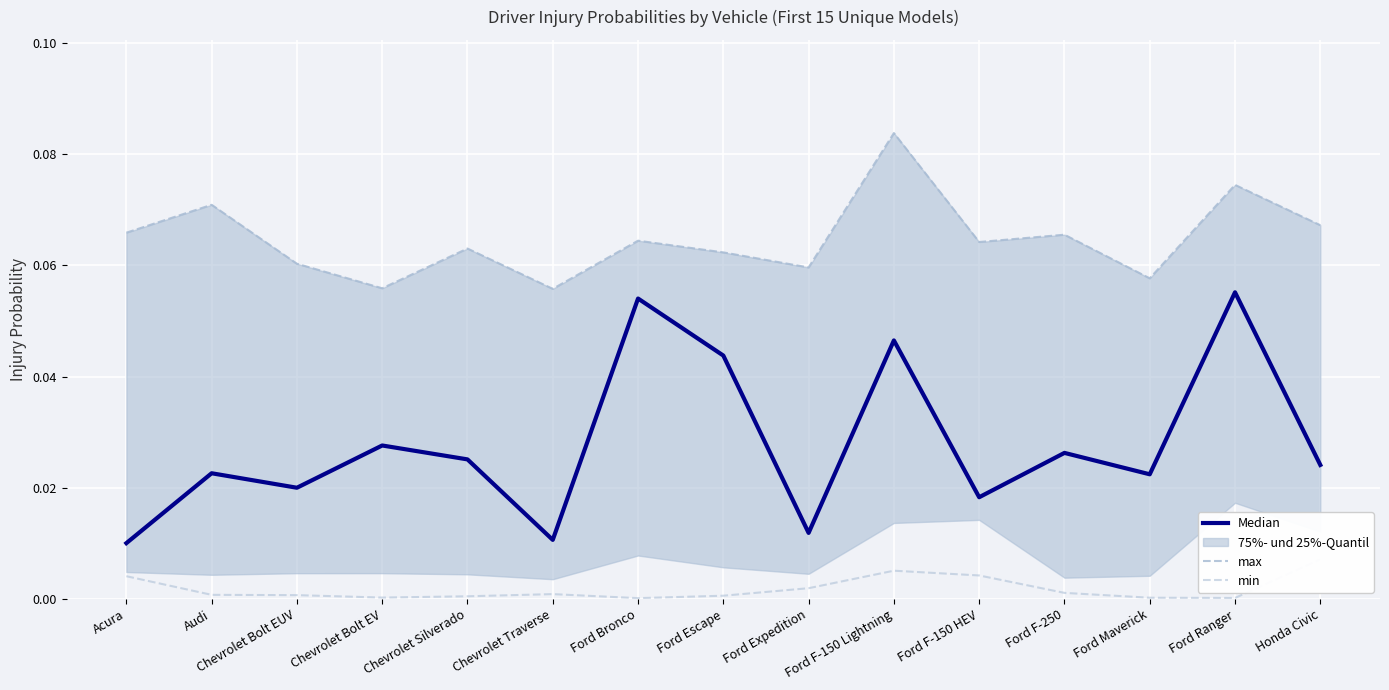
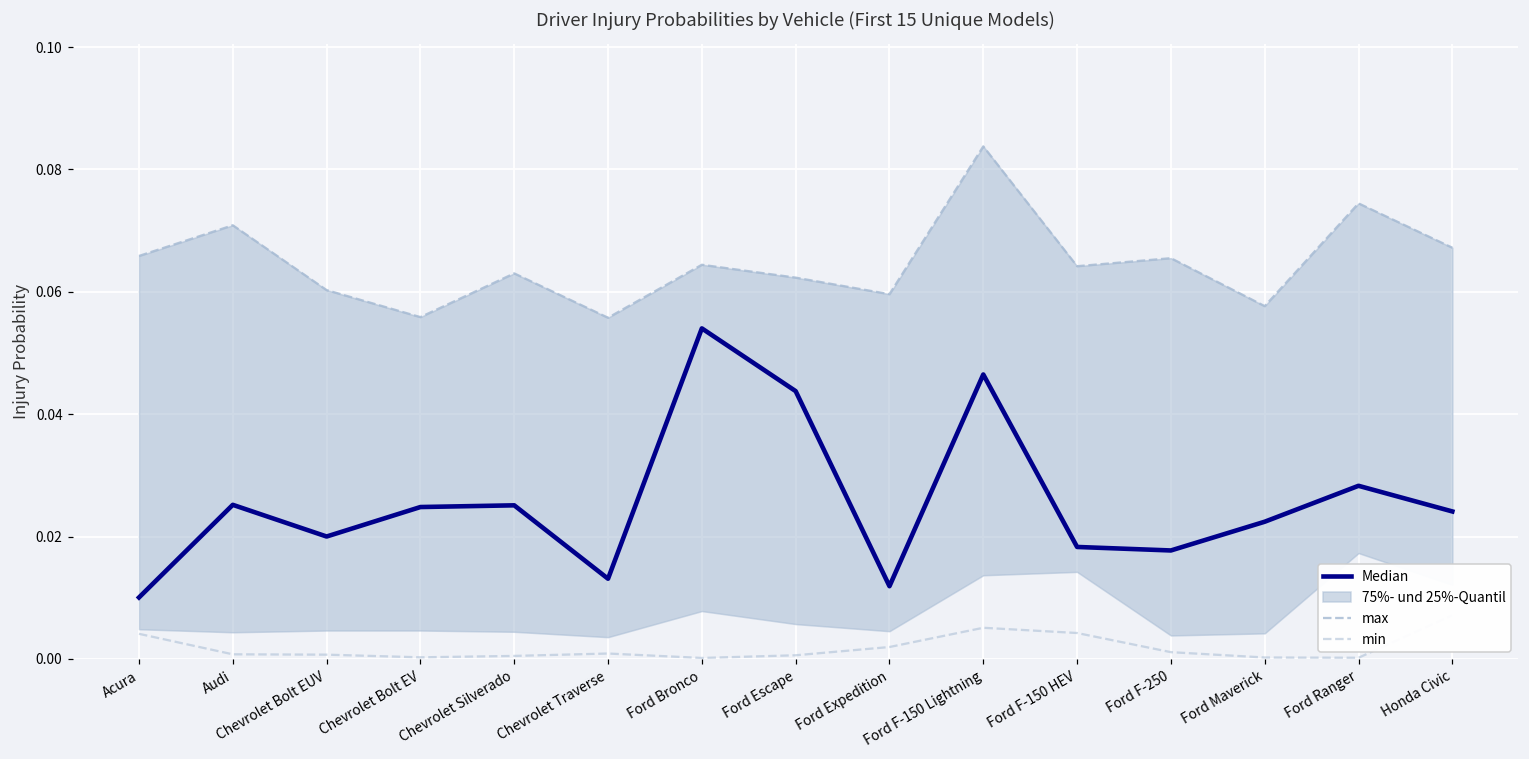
Median, Audi: 0.023 -> 0.025
Median, Chevrolet Bolt EV: 0.028 -> 0.025
Median, Chevrolet Traverse: 0.011 -> 0.013
Median, Ford F-250: 0.026 -> 0.018
Median, Ford Ranger: 0.055 -> 0.028
